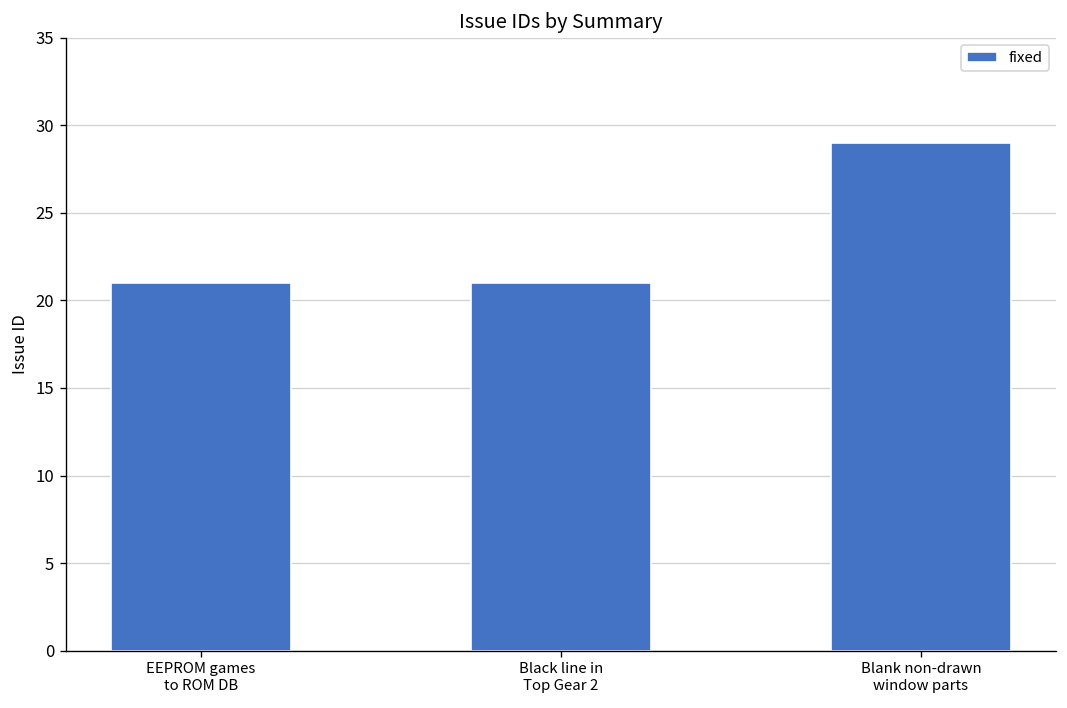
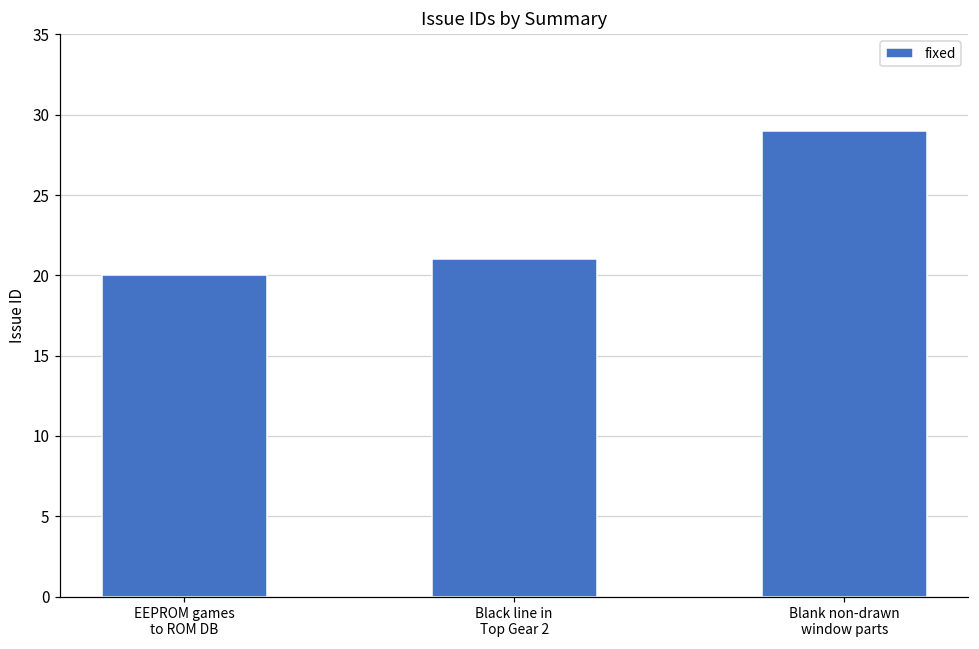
EEPROM games to ROM DB: 21 -> 20
